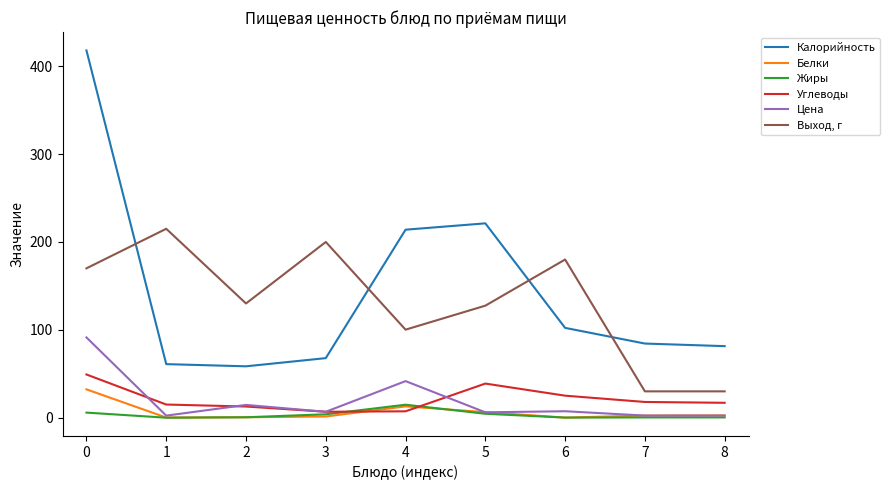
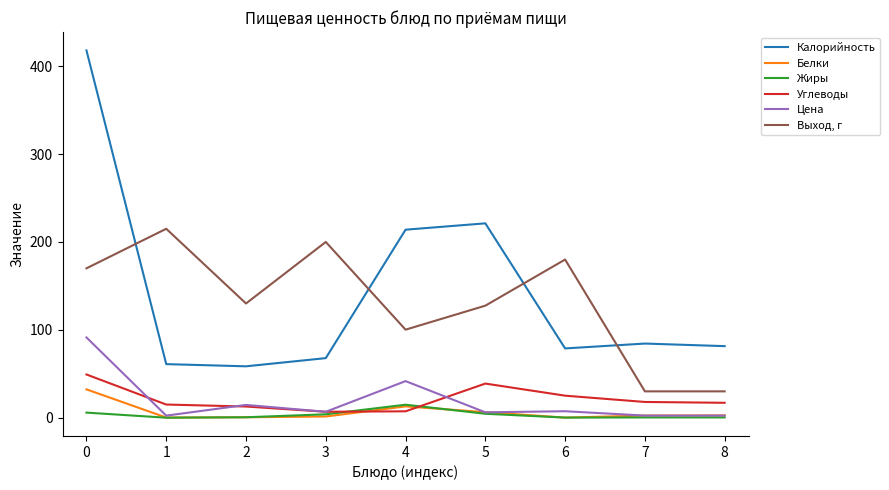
Калорийность, 6: 100 -> 80
